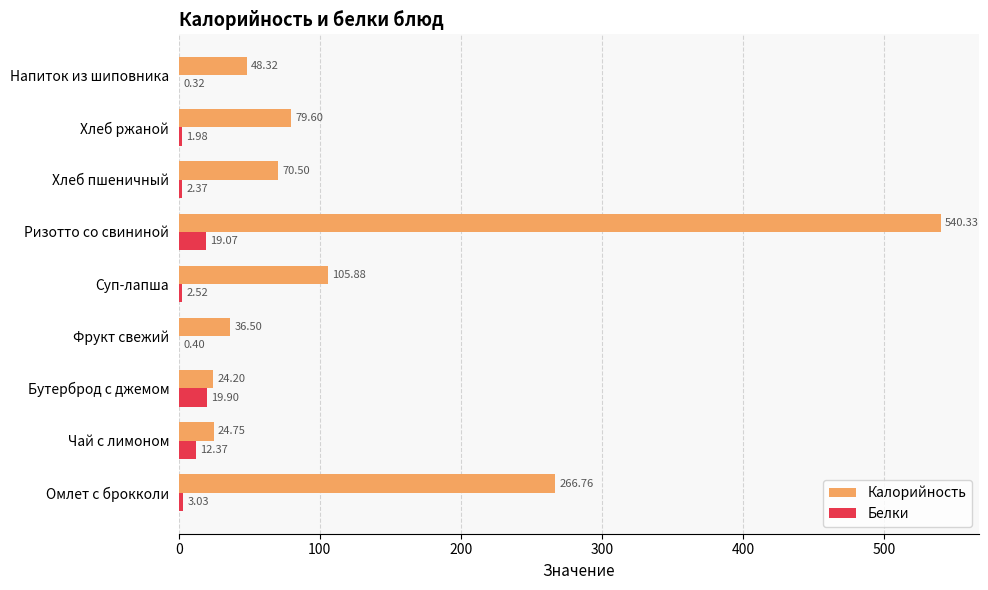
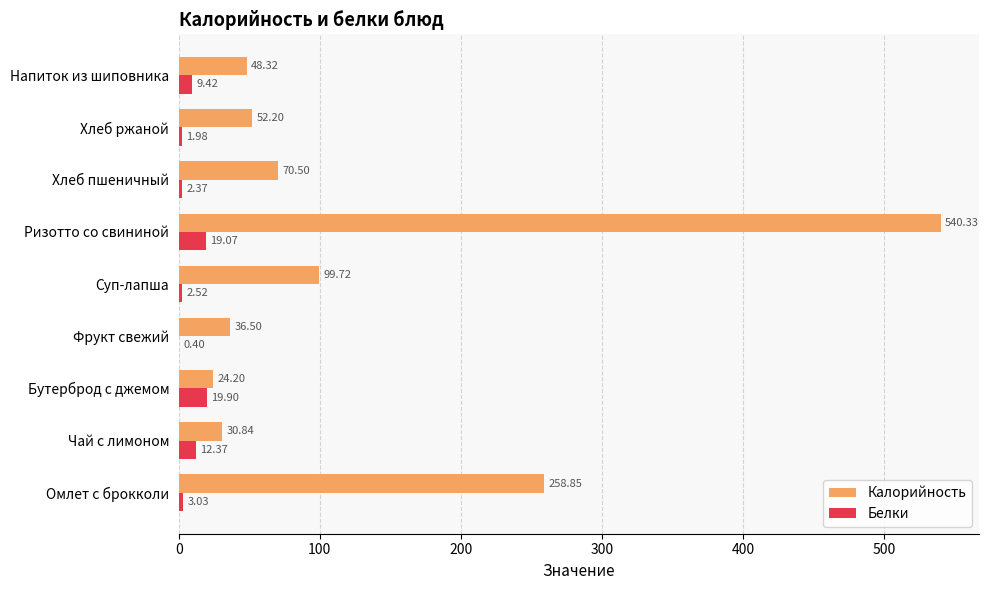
Белки, Напиток из шиповника: 0.32 -> 9.42
Калорийность, Хлеб ржаной: 79.60 -> 52.20
Калорийность, Суп-лапша: 105.88 -> 99.72
Калорийность, Чай с лимоном: 24.75 -> 30.84
Калорийность, Омлет с брокколи: 266.76 -> 258.85
